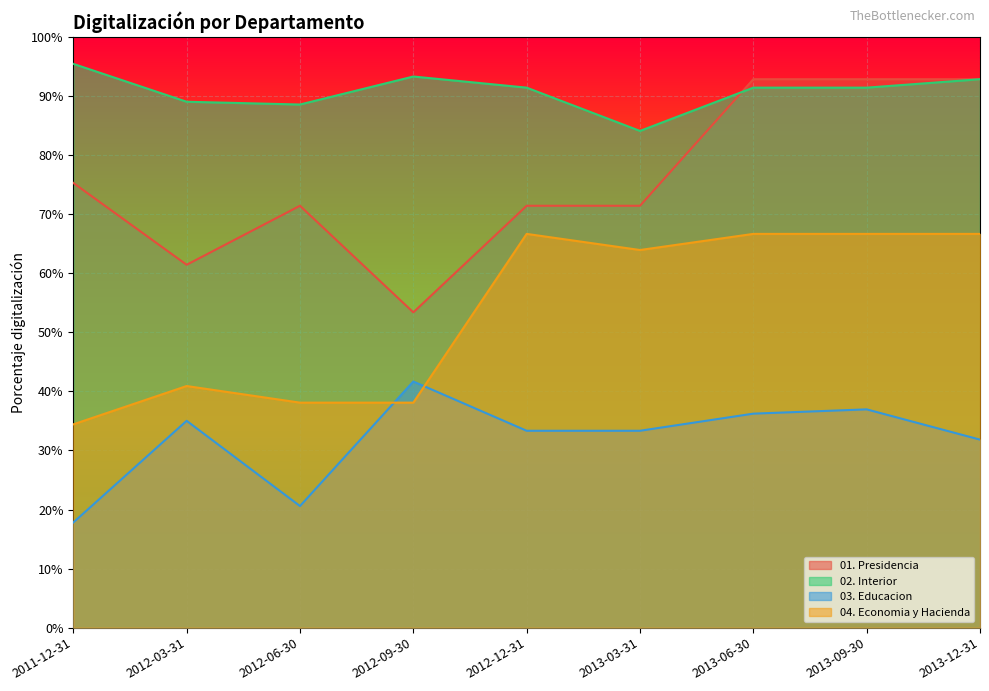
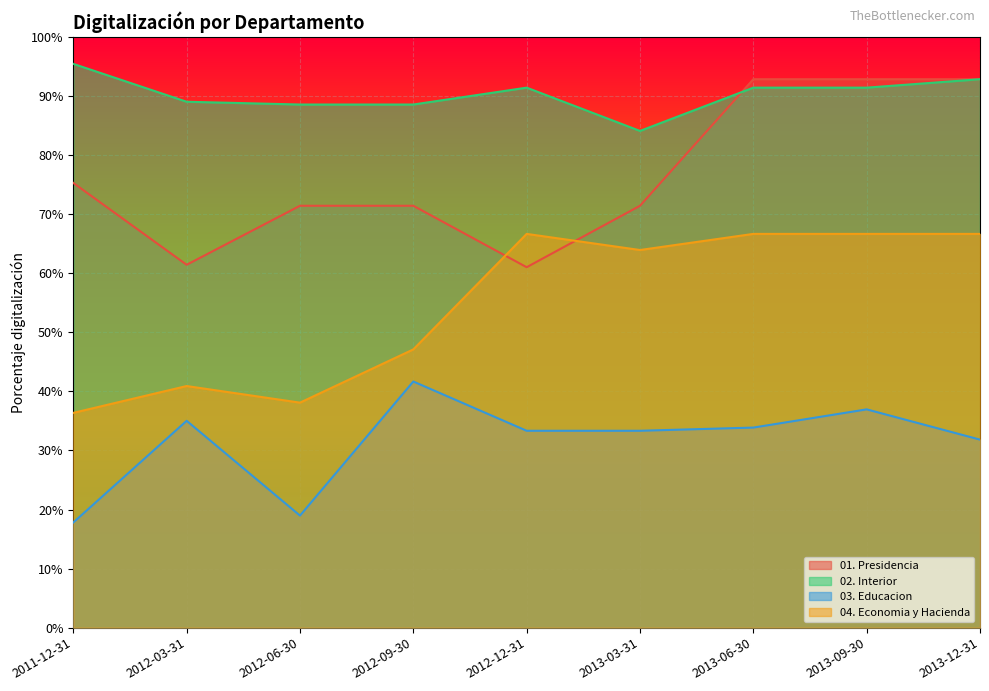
04. Economia y Hacienda, 2011-12-31: 34% -> 36%
03. Educacion, 2012-06-30: 21% -> 19%
01. Presidencia, 2012-09-30: 53% -> 71%
02. Interior, 2012-09-30: 93% -> 89%
04. Economia y Hacienda, 2012-09-30: 38% -> 47%
01. Presidencia, 2012-12-31: 71% -> 61%
03. Educacion, 2013-06-30: 36% -> 34%
